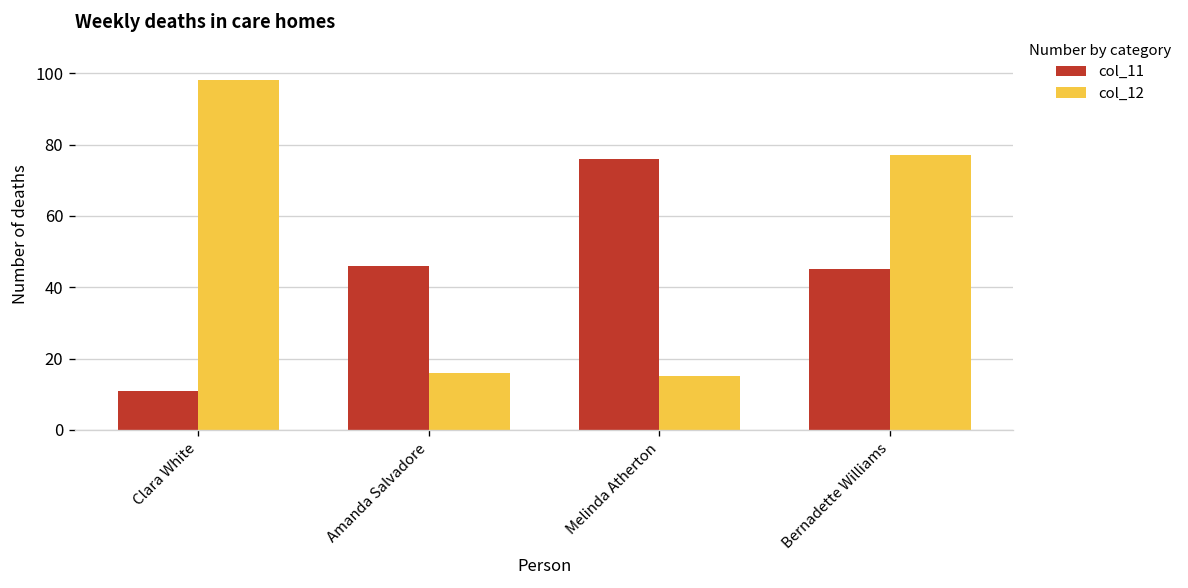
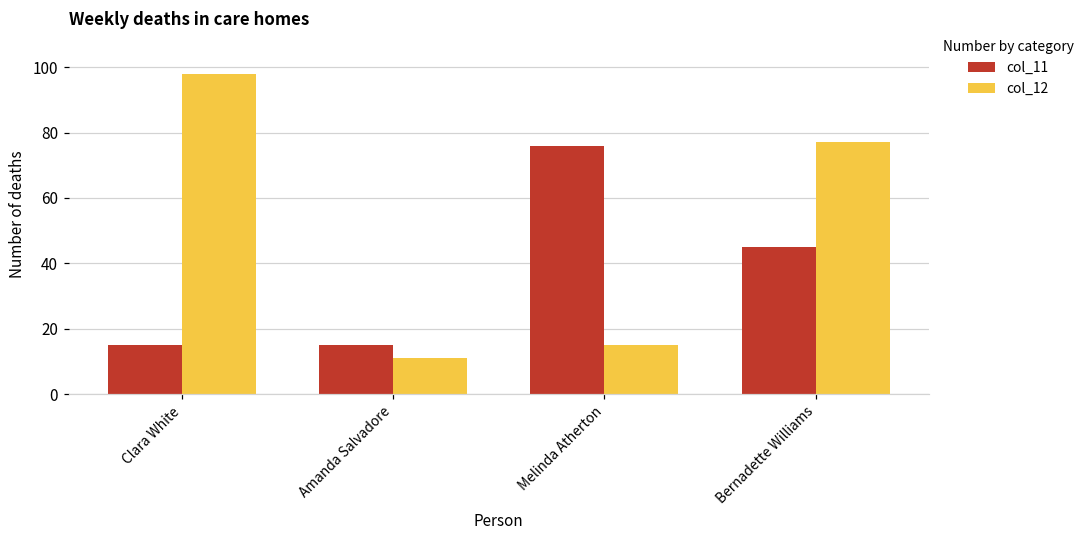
col_11, Clara White: 11 -> 15
col_11, Amanda Salvadore: 46 -> 15
col_12, Amanda Salvadore: 16 -> 11
